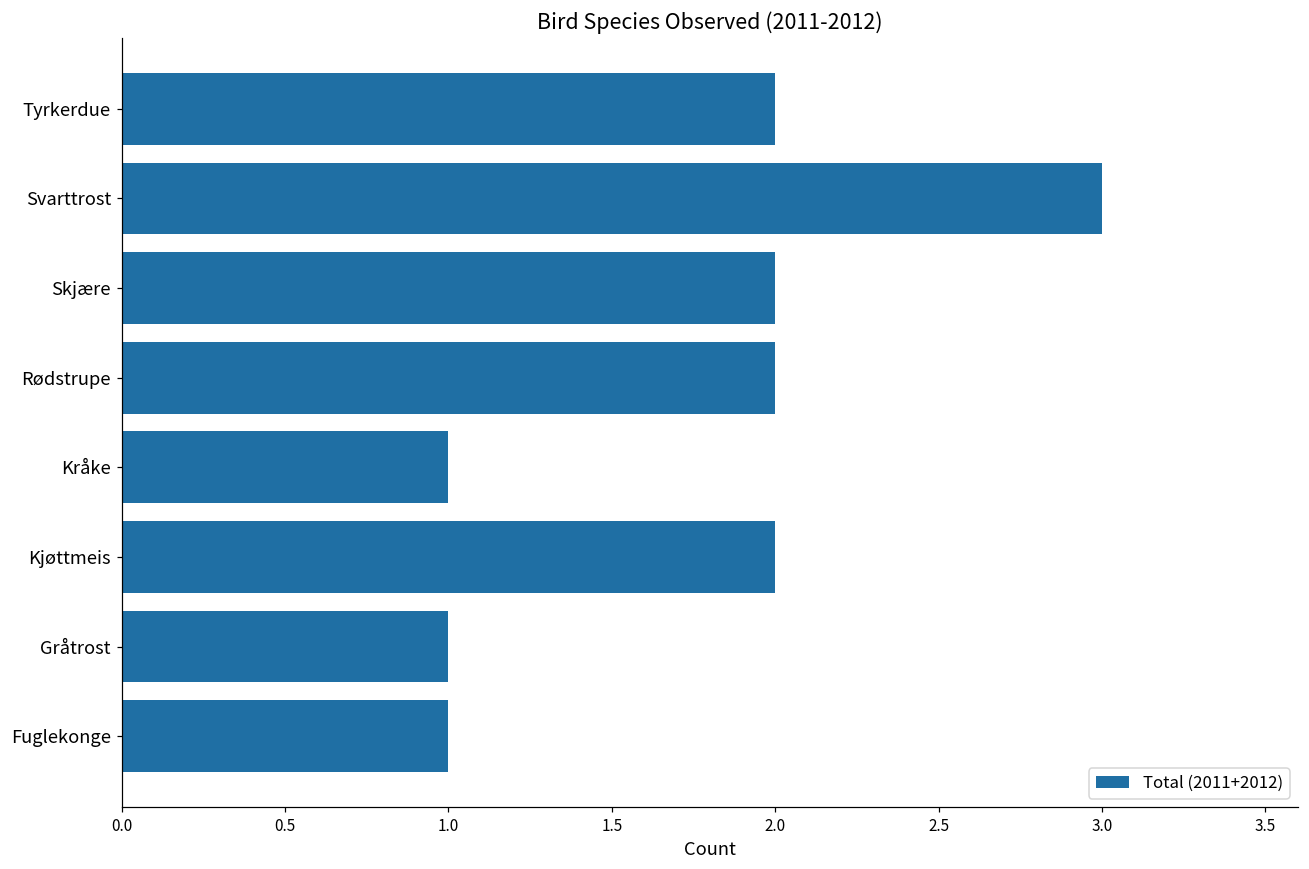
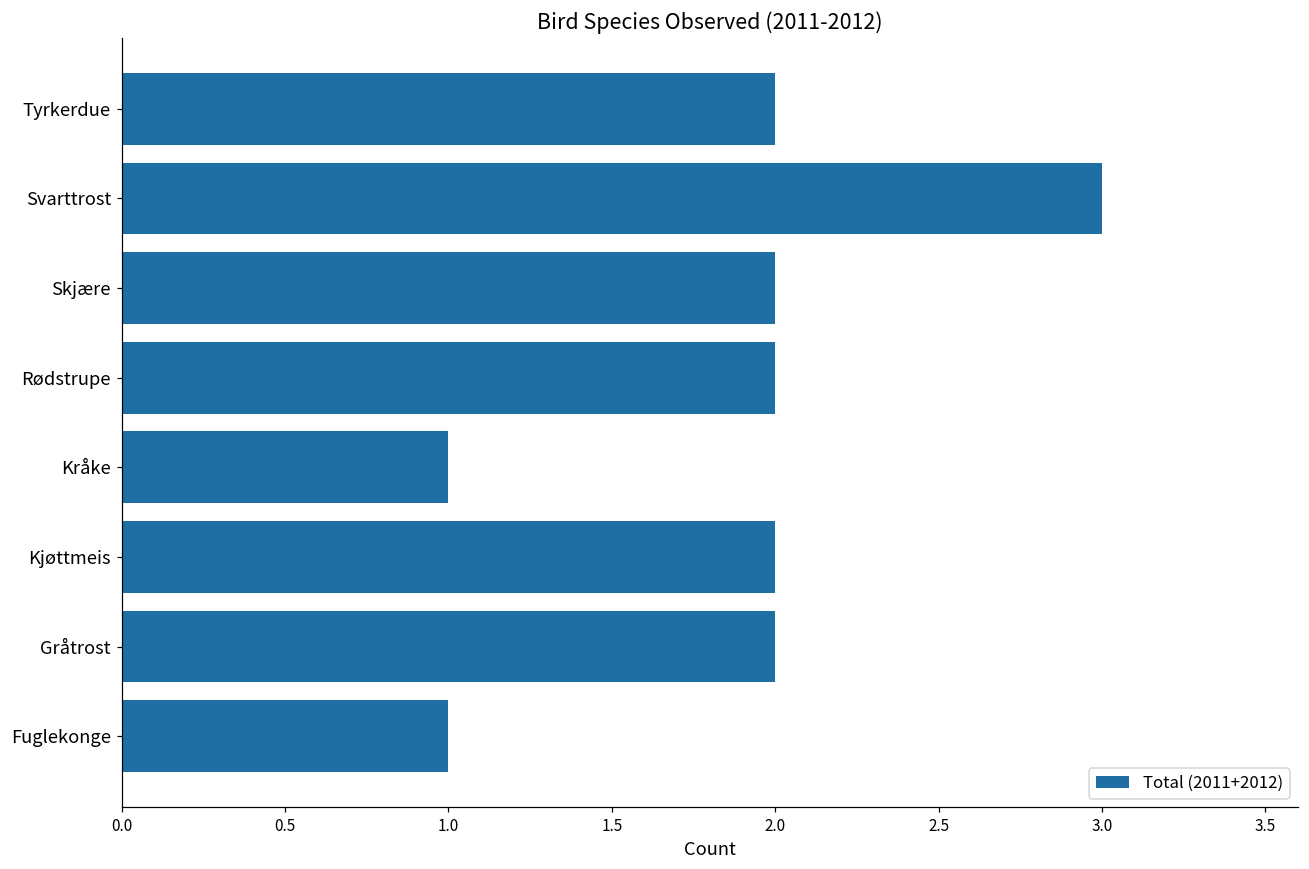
Gråtrost: 1 -> 2
